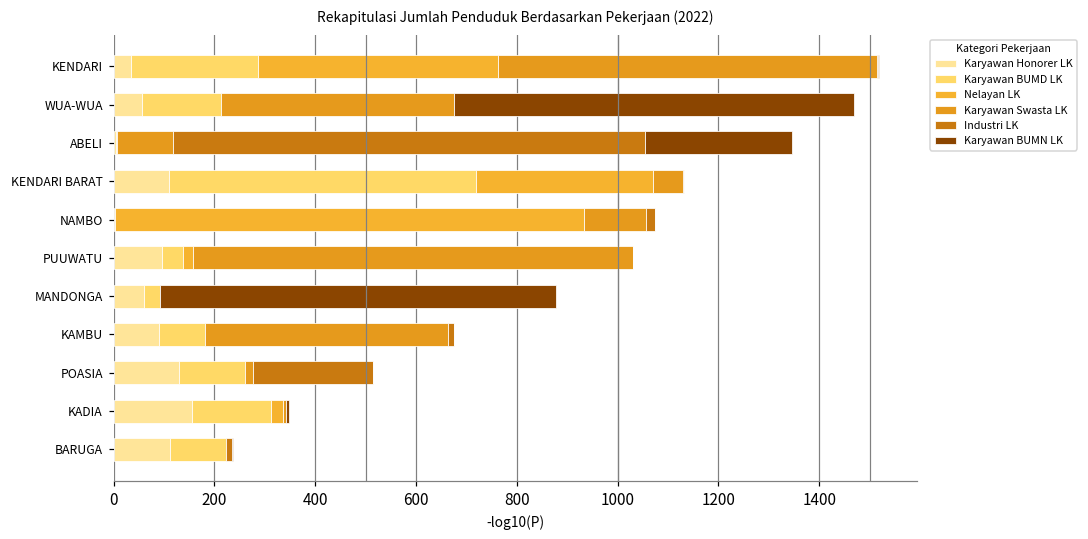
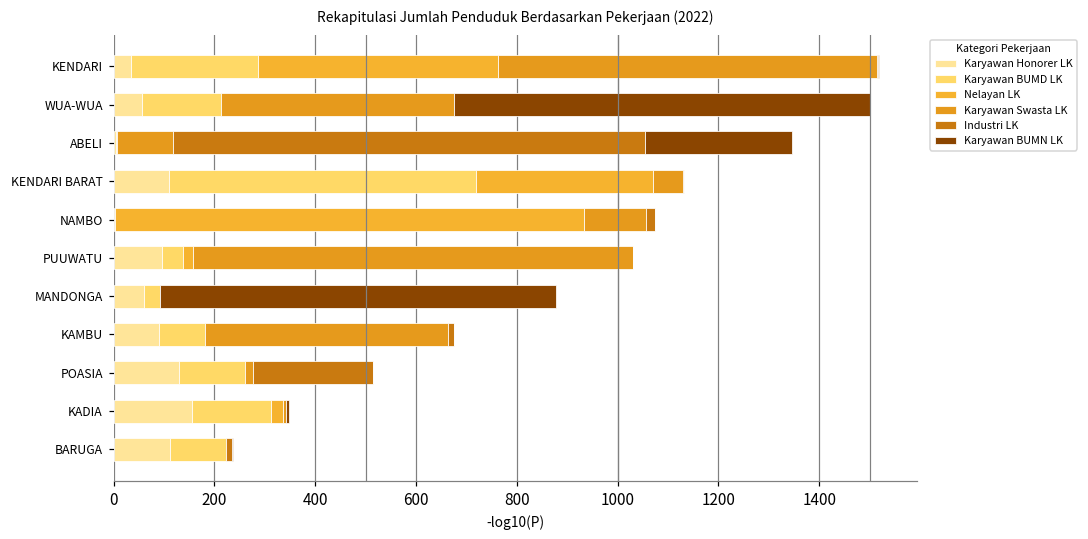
Karyawan BUMN LK, WUA-WUA: 800 -> 830
